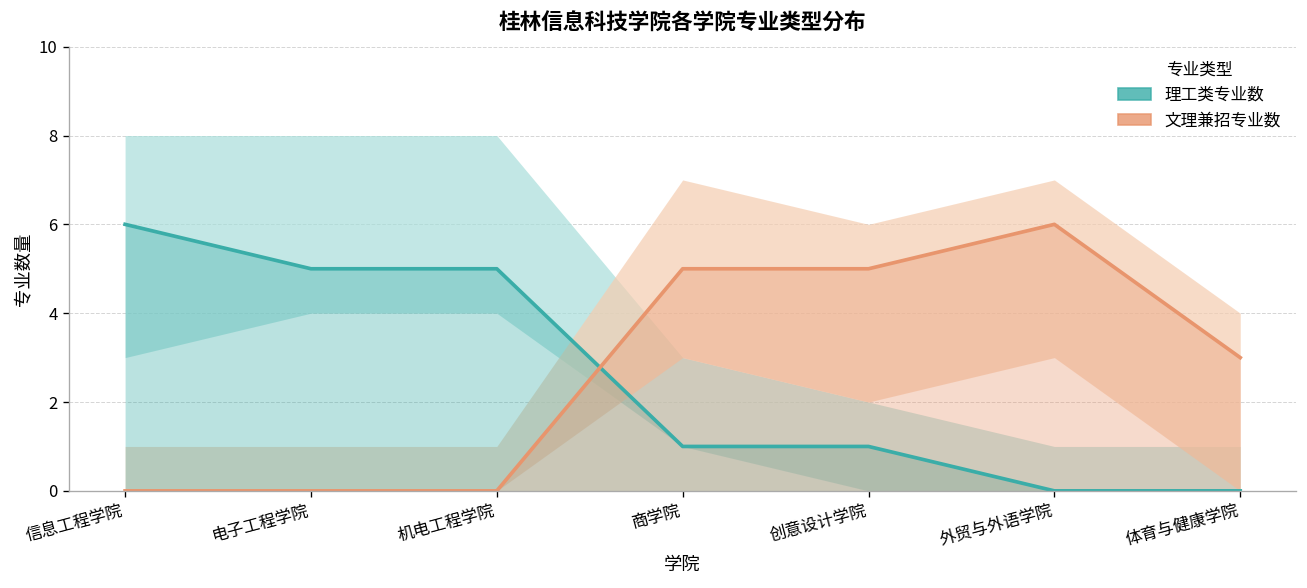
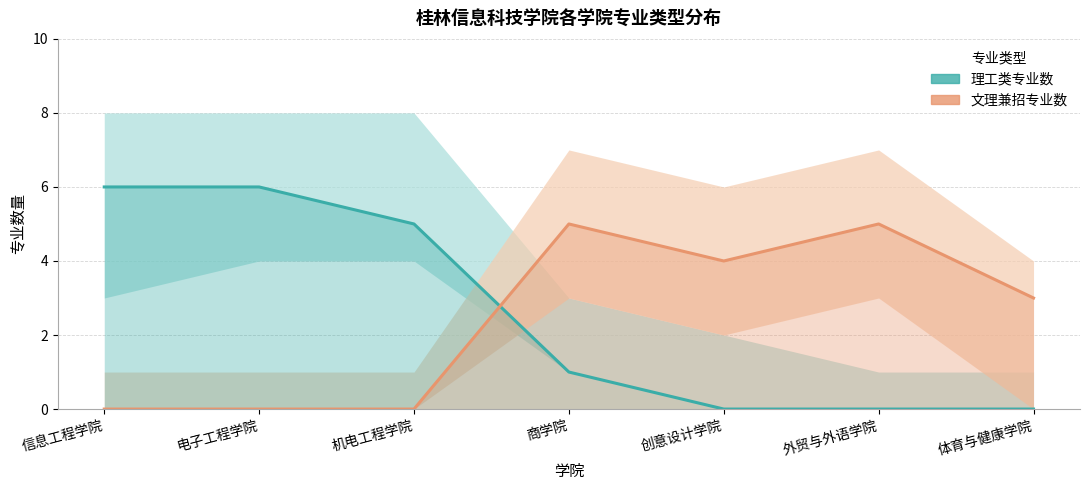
理工类专业数, 电子工程学院: 5 -> 6
理工类专业数, 创意设计学院: 1 -> 0
文理兼招专业数, 创意设计学院: 5 -> 4
文理兼招专业数, 外贸与外语学院: 6 -> 5
